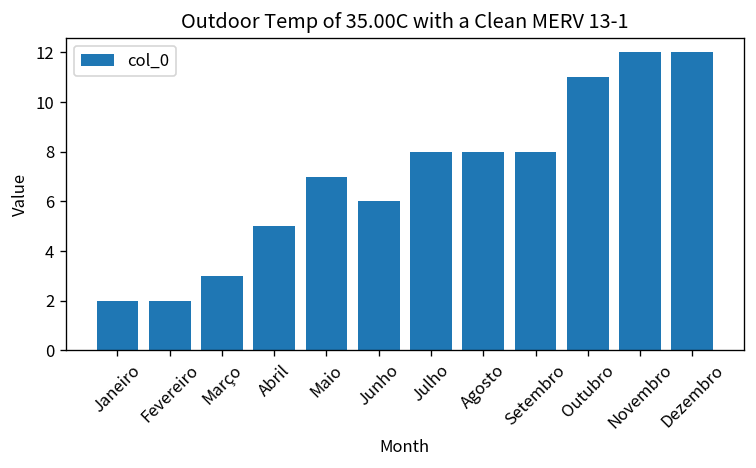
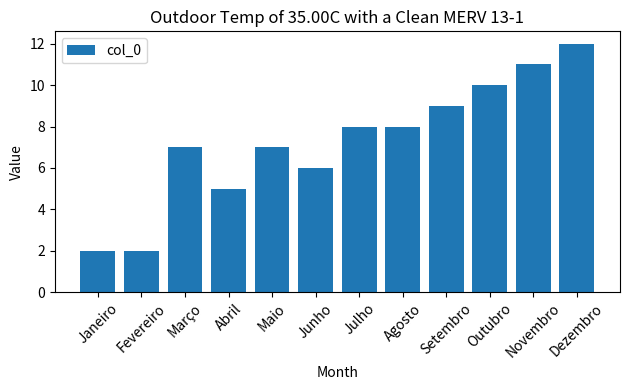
Março: 3 -> 7
Setembro: 8 -> 9
Outubro: 11 -> 10
Novembro: 12 -> 11
